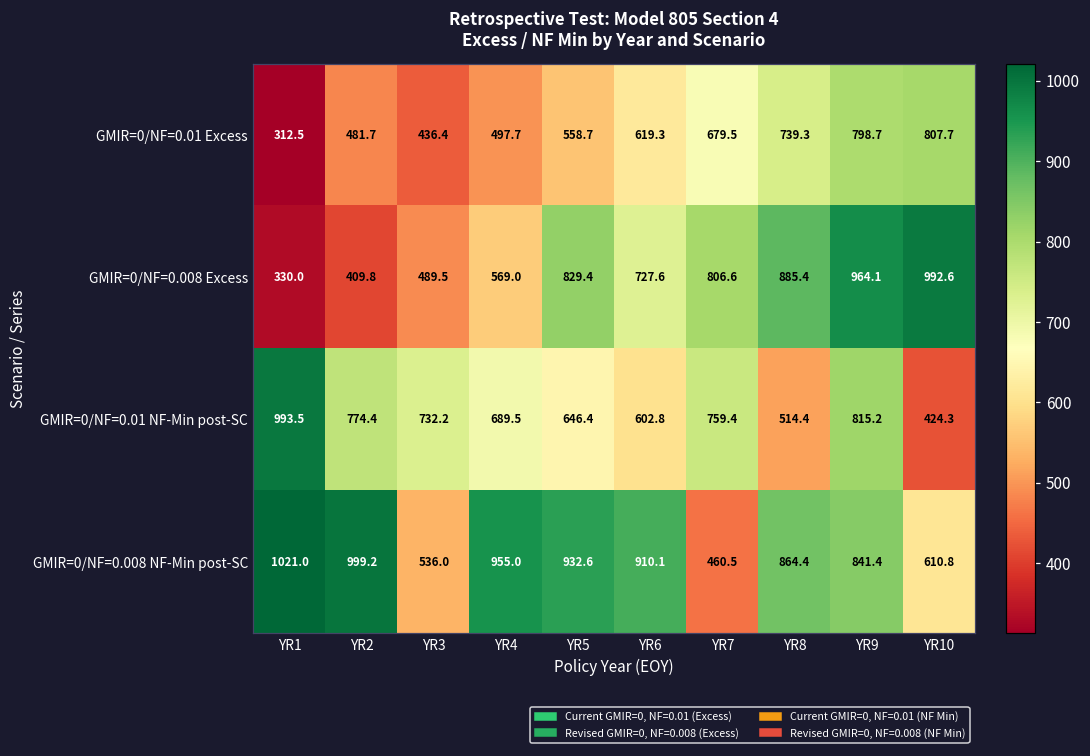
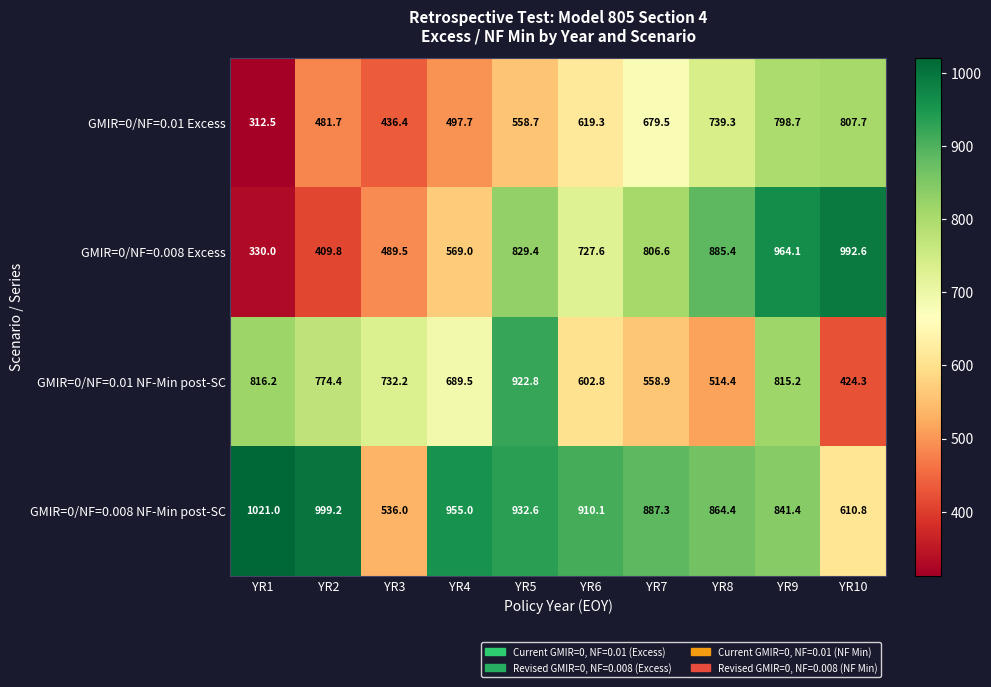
GMIR=0/NF=0.01 NF-Min post-SC, YR1: 993.5 -> 816.2
GMIR=0/NF=0.01 NF-Min post-SC, YR5: 646.4 -> 922.8
GMIR=0/NF=0.01 NF-Min post-SC, YR7: 759.4 -> 558.9
GMIR=0/NF=0.008 NF-Min post-SC, YR7: 460.5 -> 887.3
